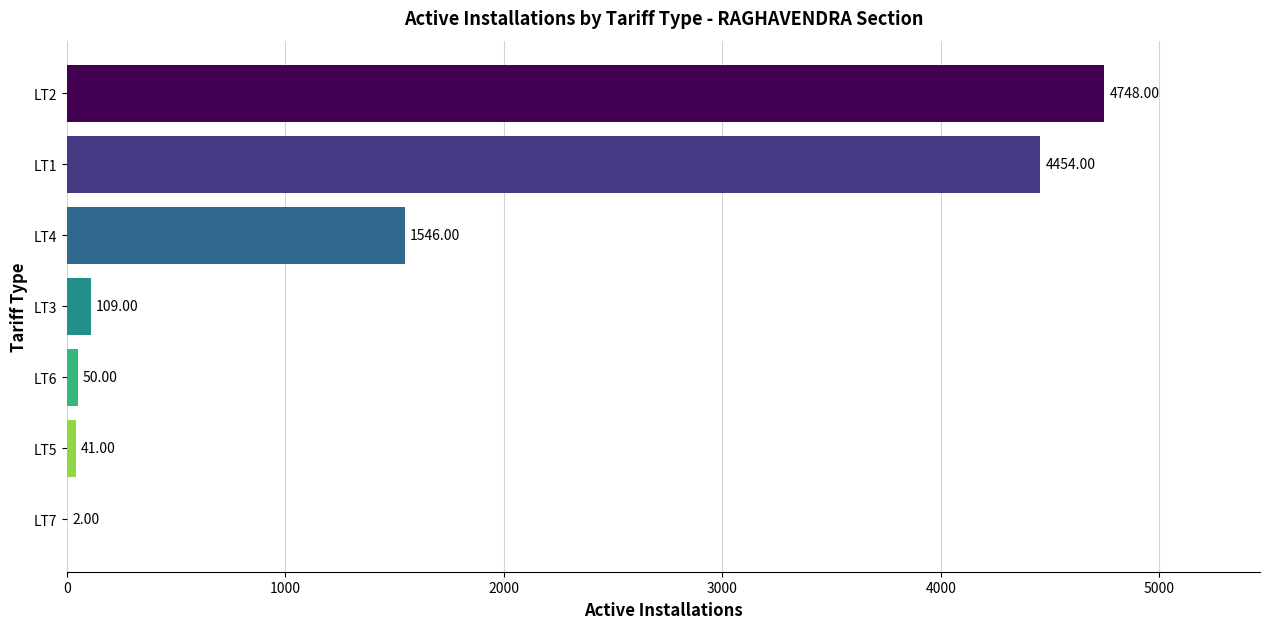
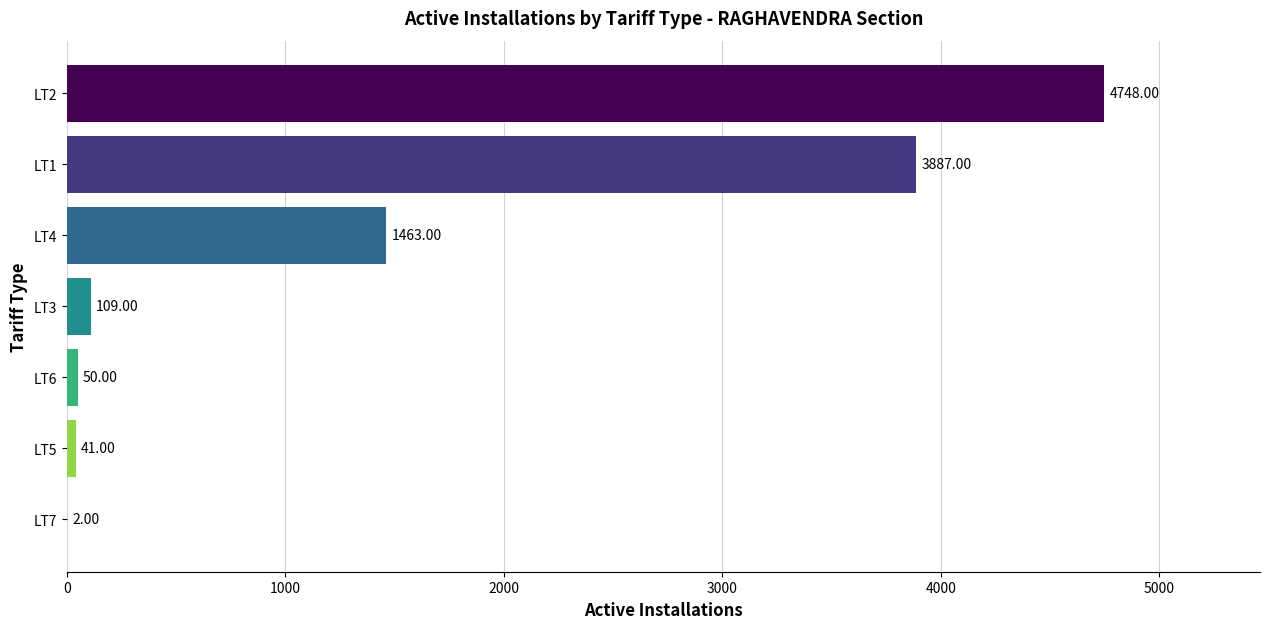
LT1: 4454.00 -> 3887.00
LT4: 1546.00 -> 1463.00
